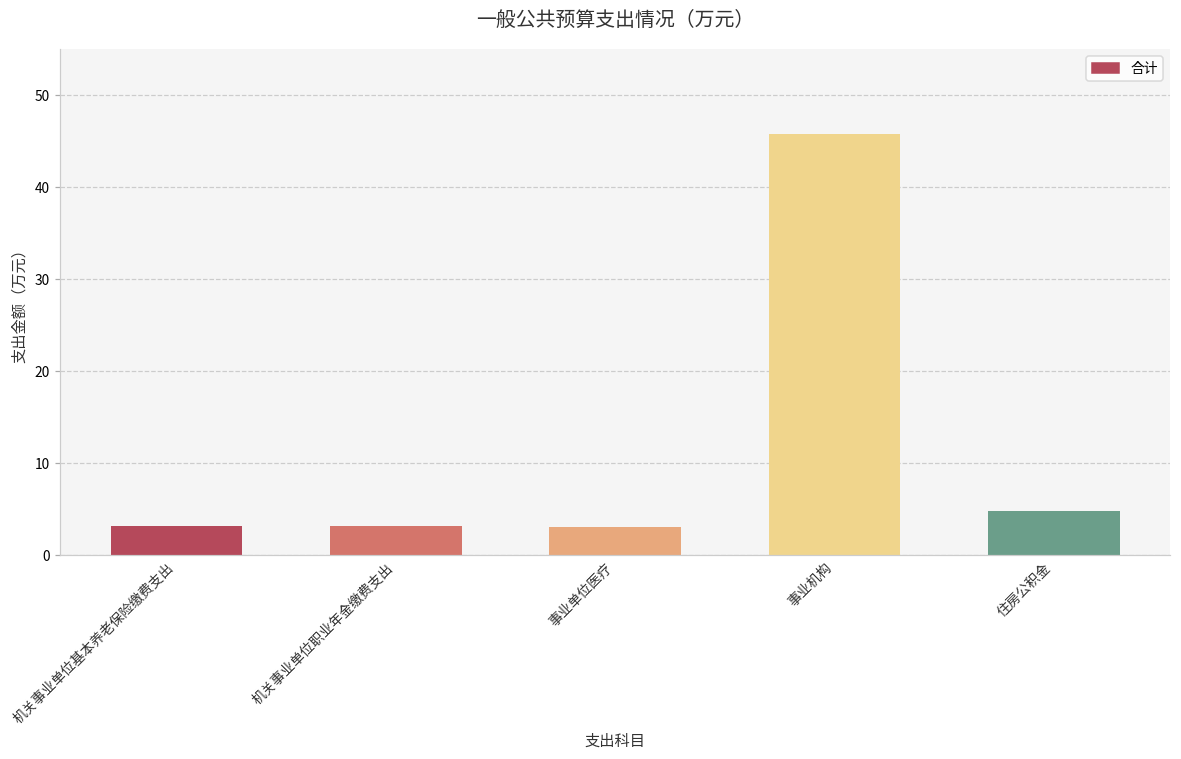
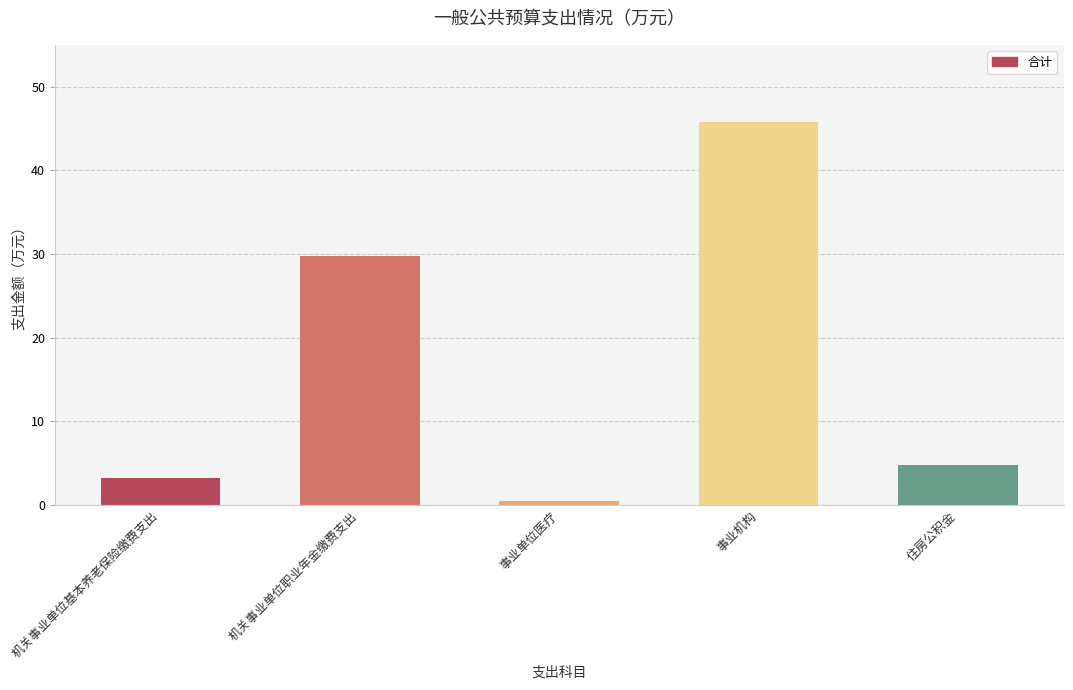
机关事业单位职业年金缴费支出: 3 -> 30
事业单位医疗: 3 -> 1
